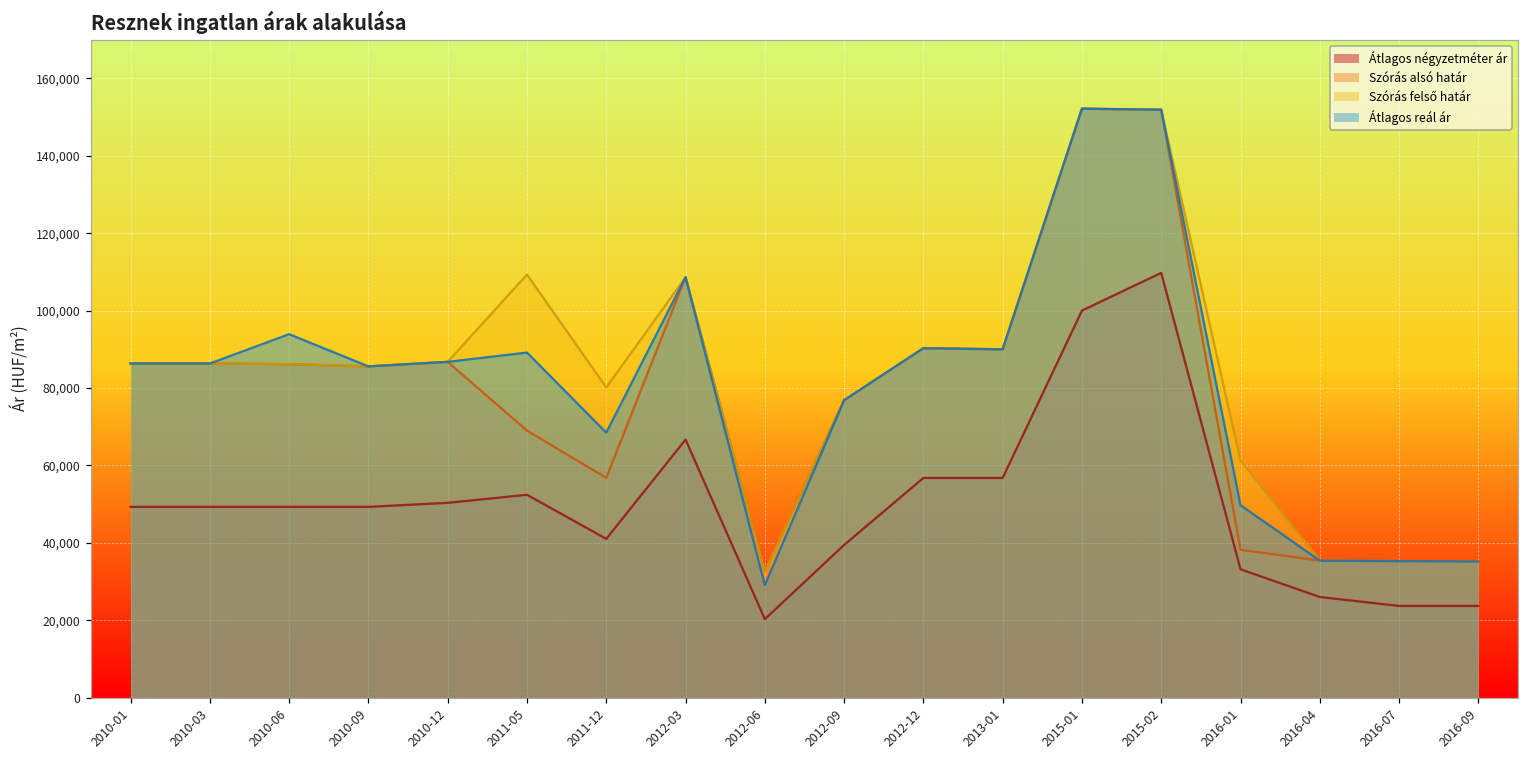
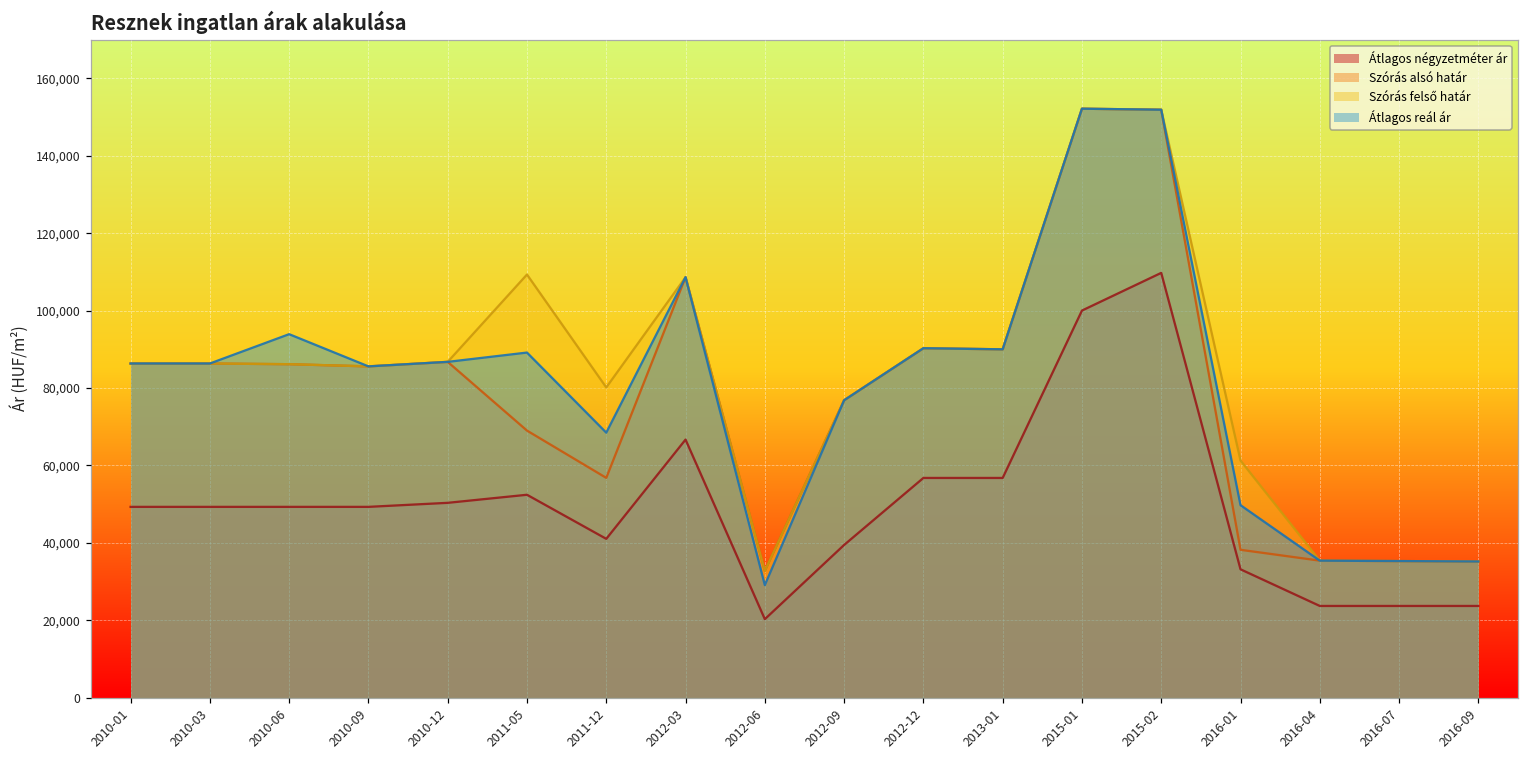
Átlagos négyzetméter ár, 2016-04: 26,000 -> 24,000
